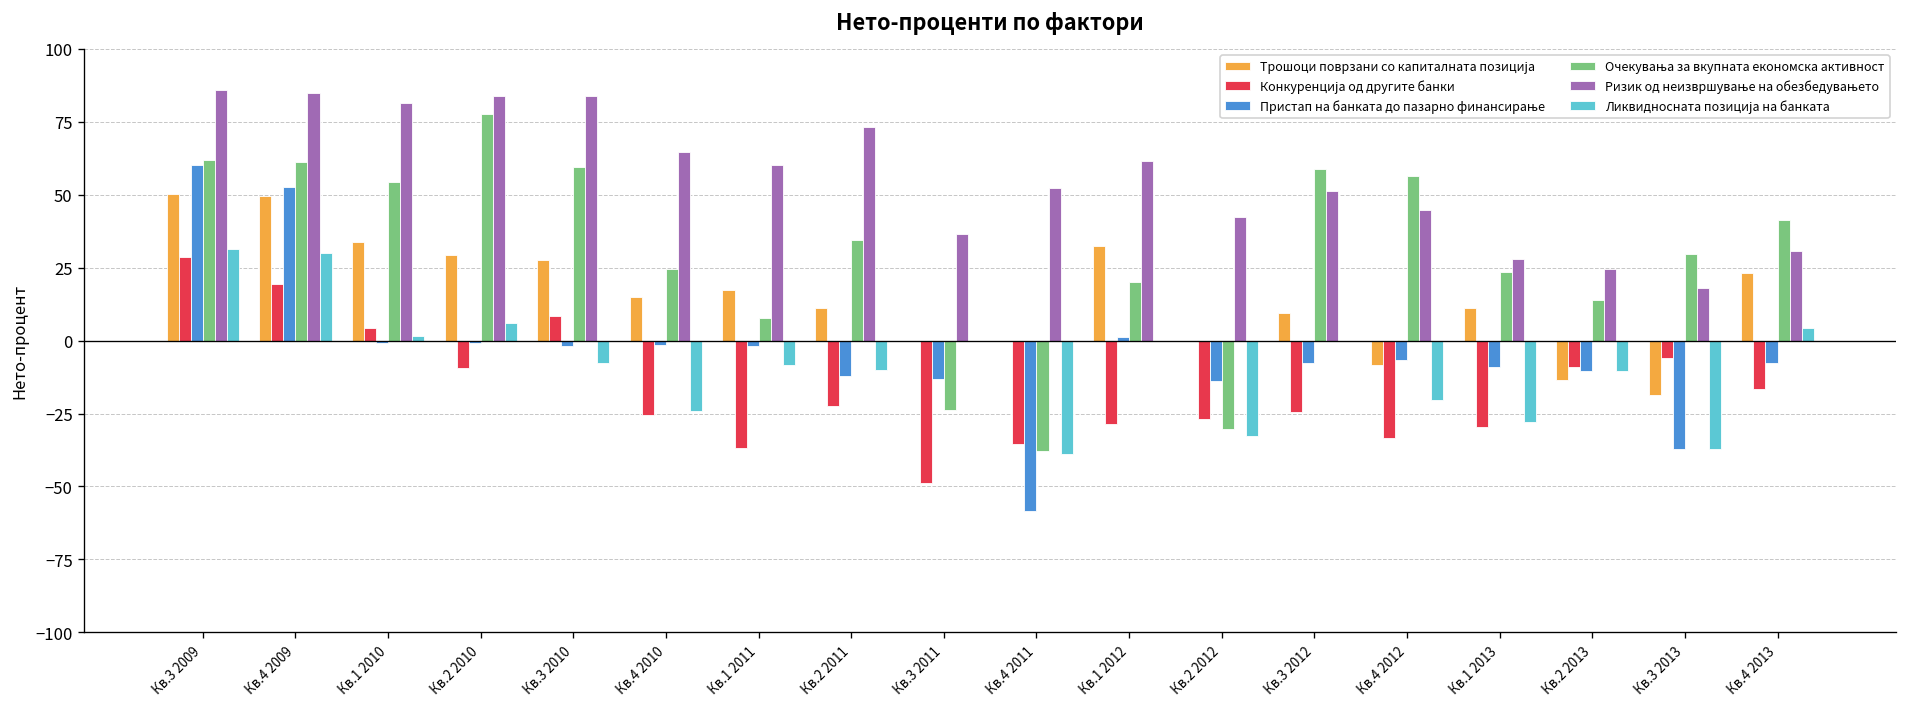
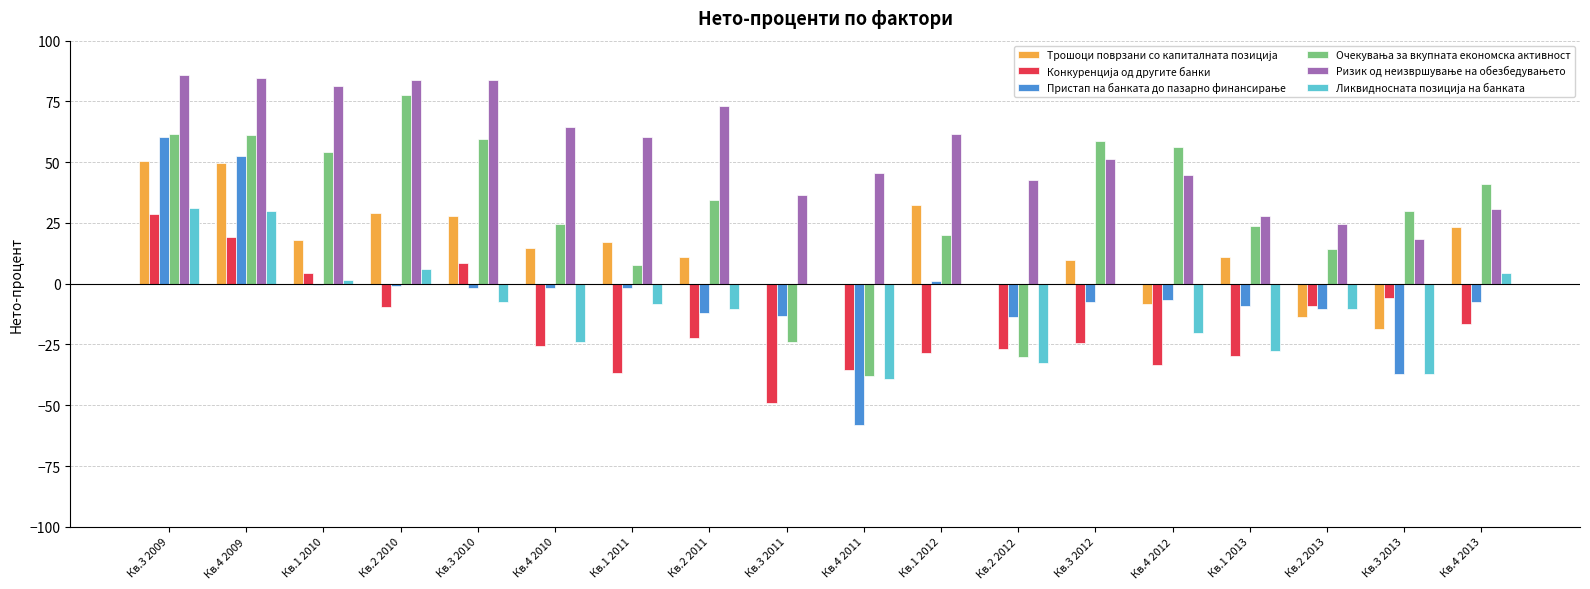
Трошоци поврзани со капиталната позиција, Кв.1 2010: 34 -> 18
Ризик од неизвршување на обезбедувањето, Кв.4 2011: 52 -> 46
